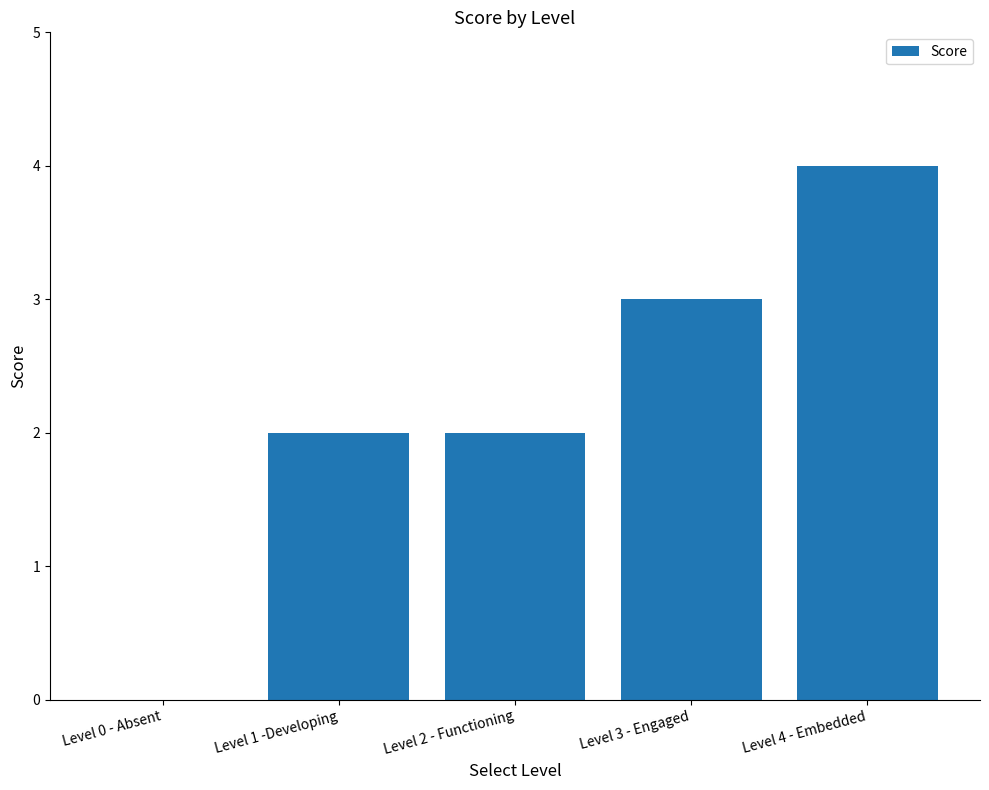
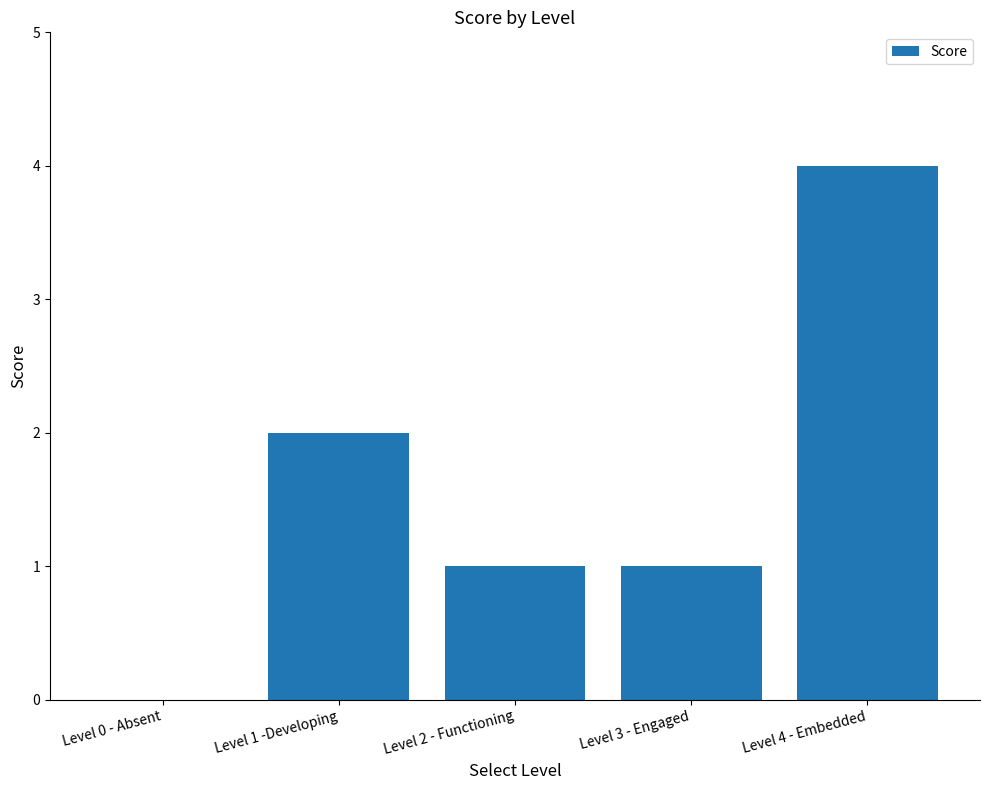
Level 2 - Functioning: 2 -> 1
Level 3 - Engaged: 3 -> 1
